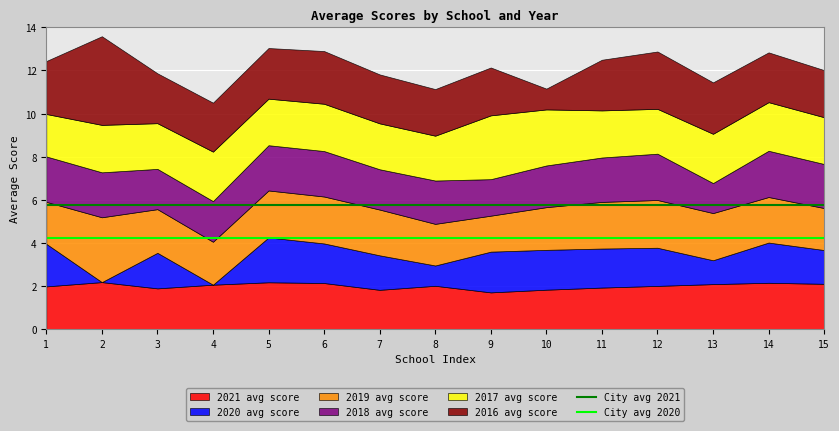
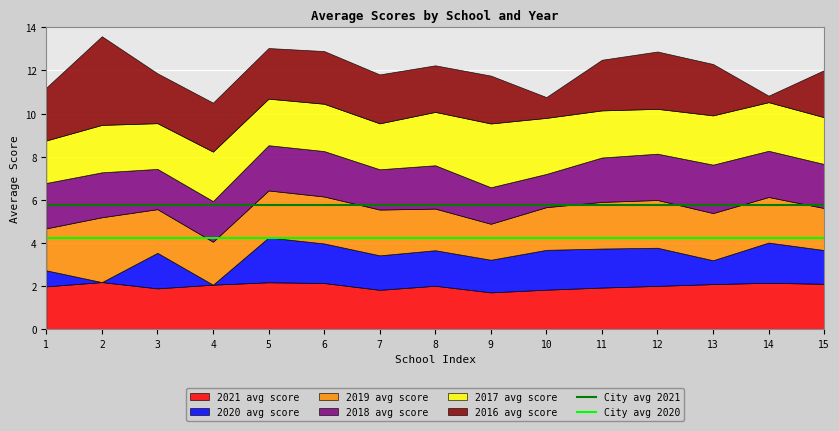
2020 avg score, 1: 2.0 -> 0.7
2020 avg score, 8: 0.9 -> 1.6
2017 avg score, 8: 2.1 -> 2.5
2020 avg score, 9: 1.9 -> 1.5
2018 avg score, 10: 1.9 -> 1.5
2018 avg score, 13: 1.4 -> 2.2
2016 avg score, 14: 2.3 -> 0.3
